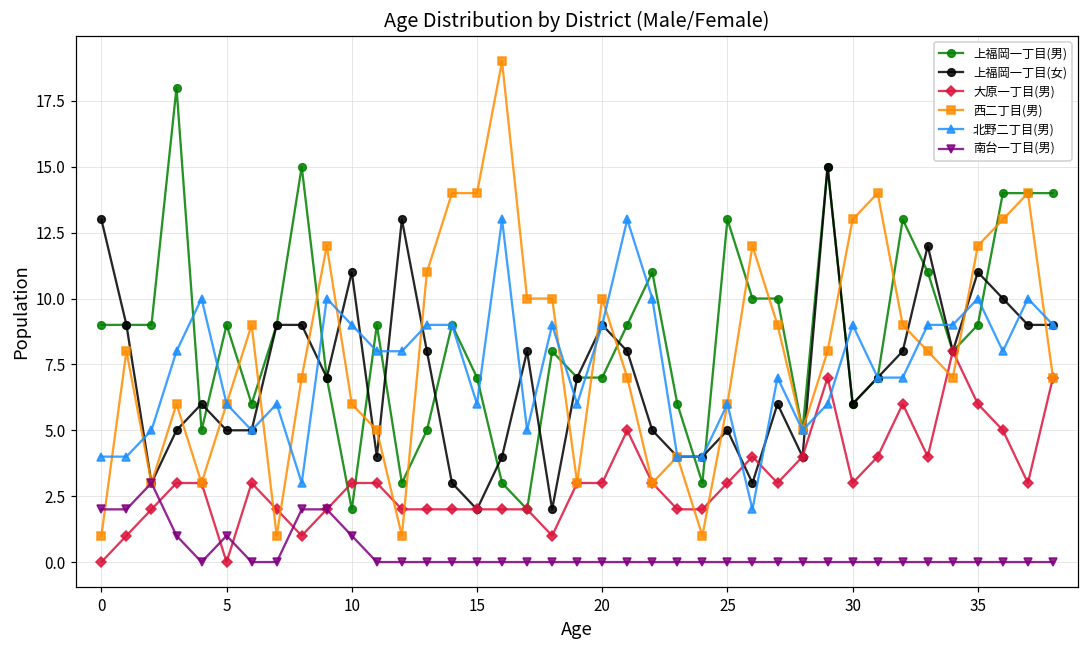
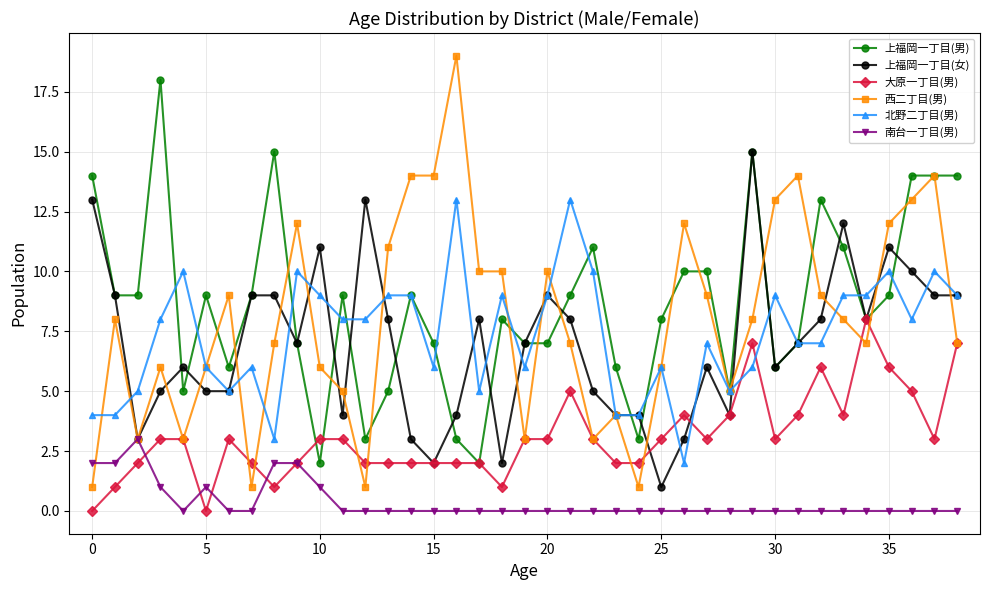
上福岡一丁目(男), 0: 9 -> 14
上福岡一丁目(男), 25: 13 -> 8
上福岡一丁目(女), 25: 5 -> 1
